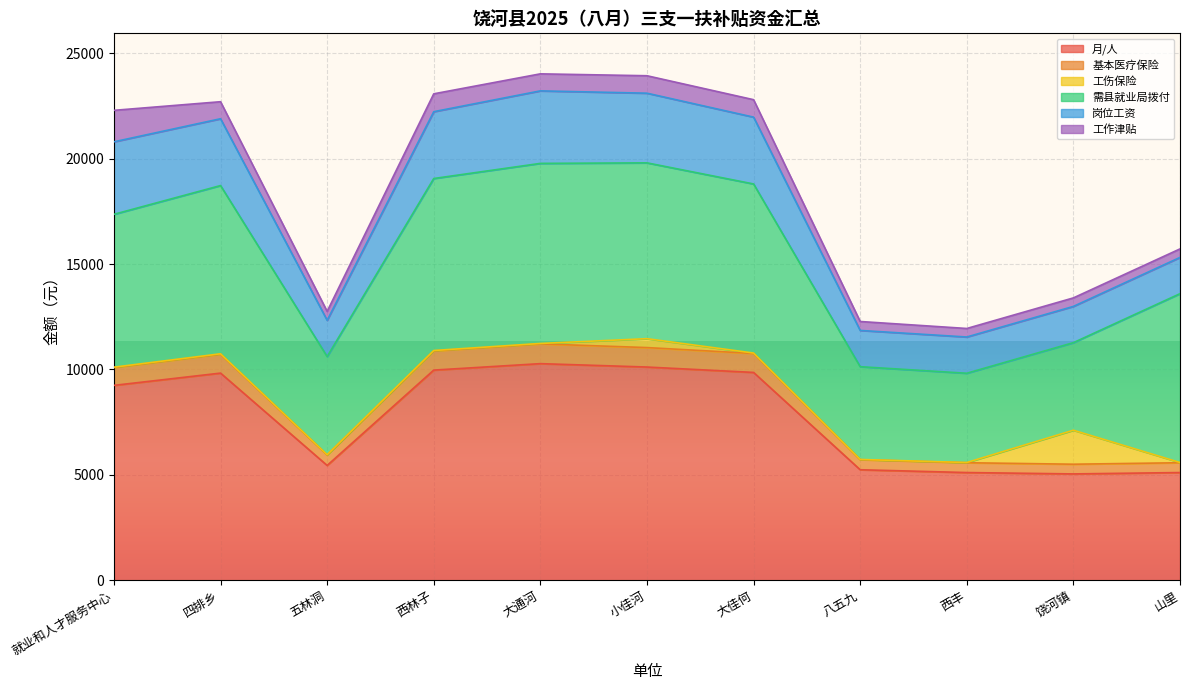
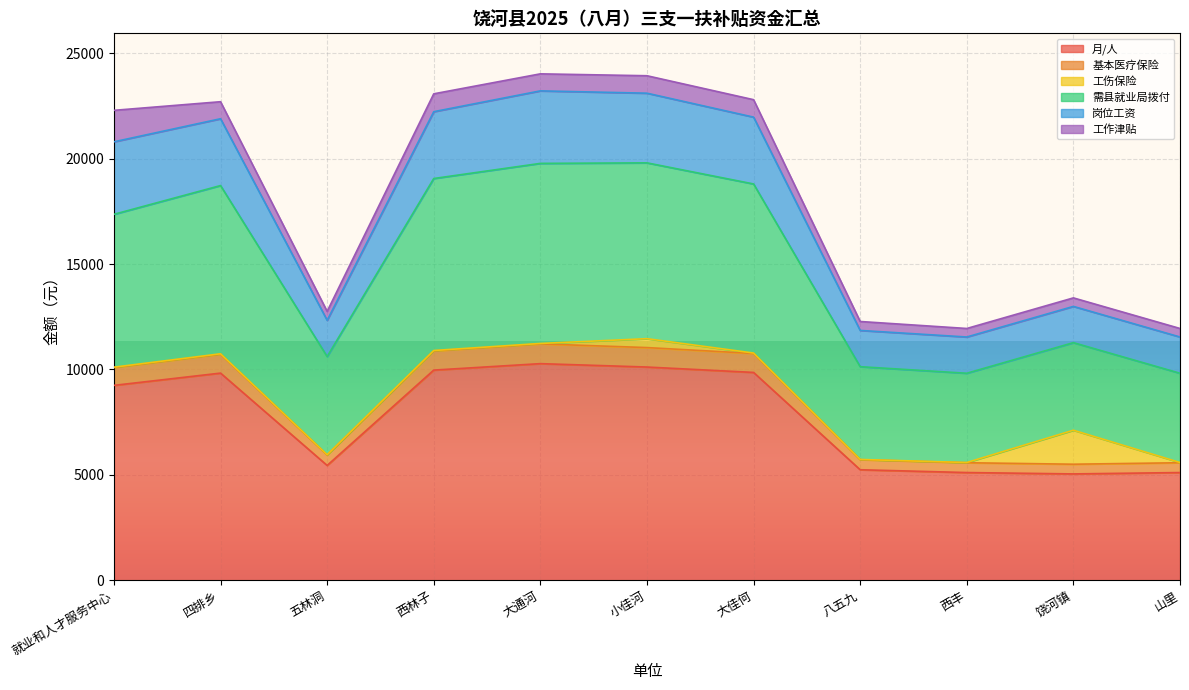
需县就业局拨付, 山里: 8000 -> 4200
